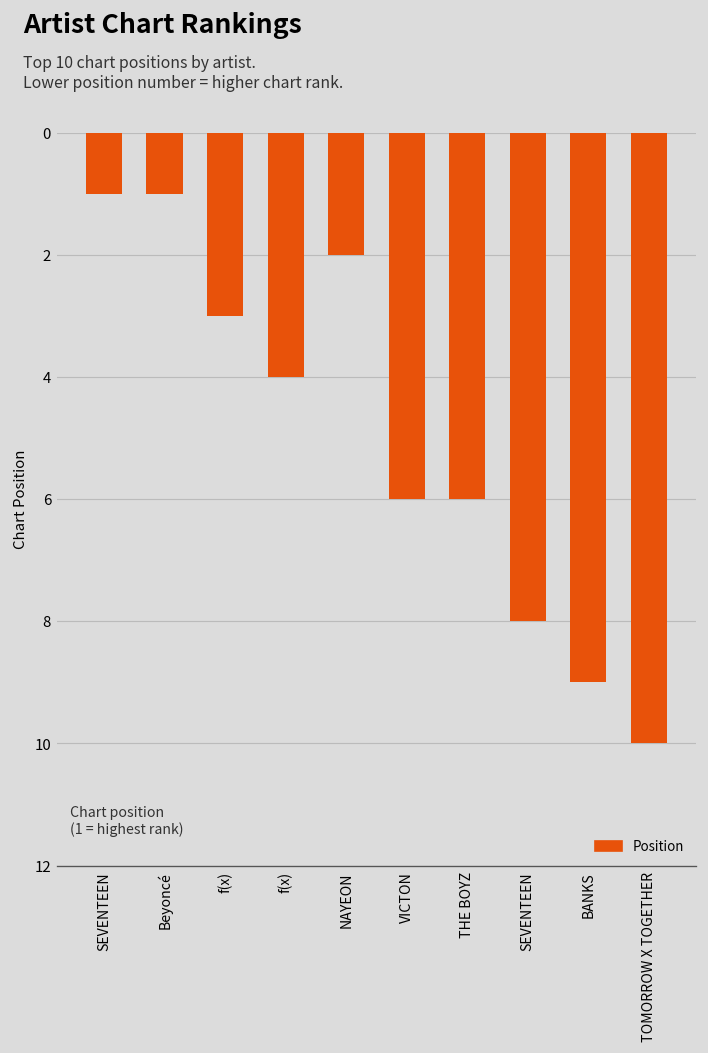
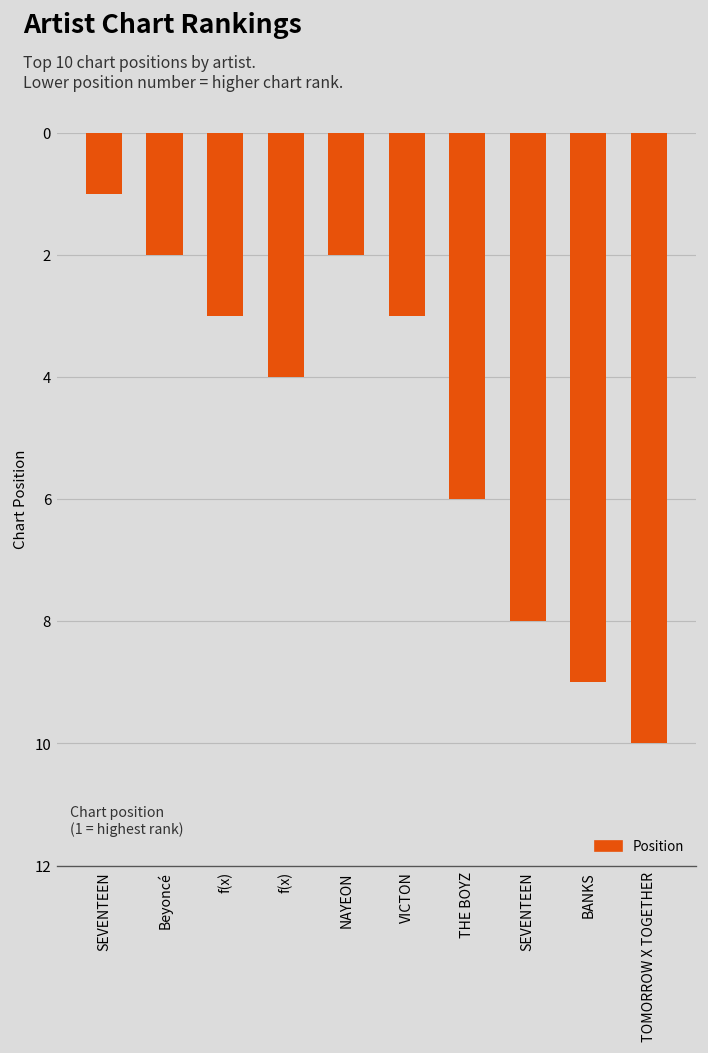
Beyoncé: 1 -> 2
VICTON: 6 -> 3
